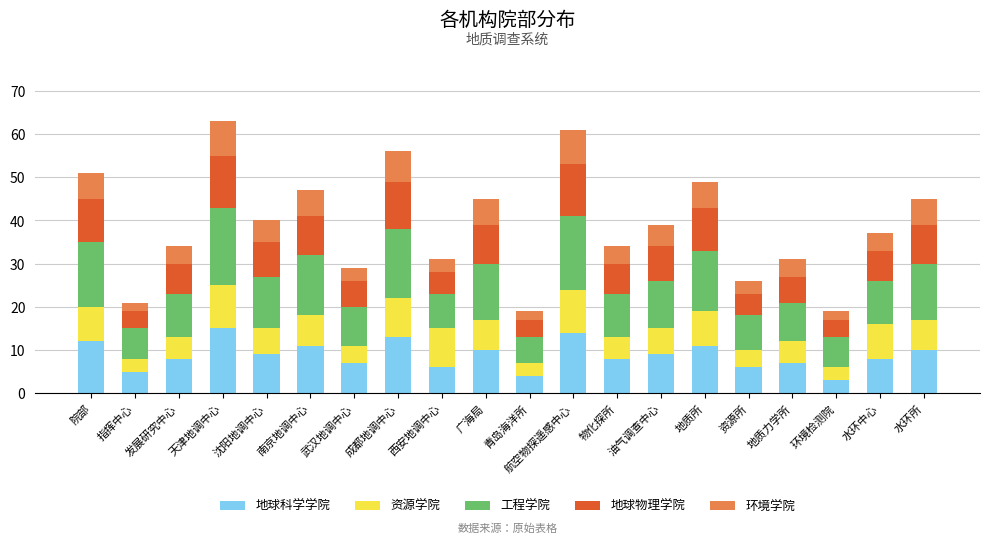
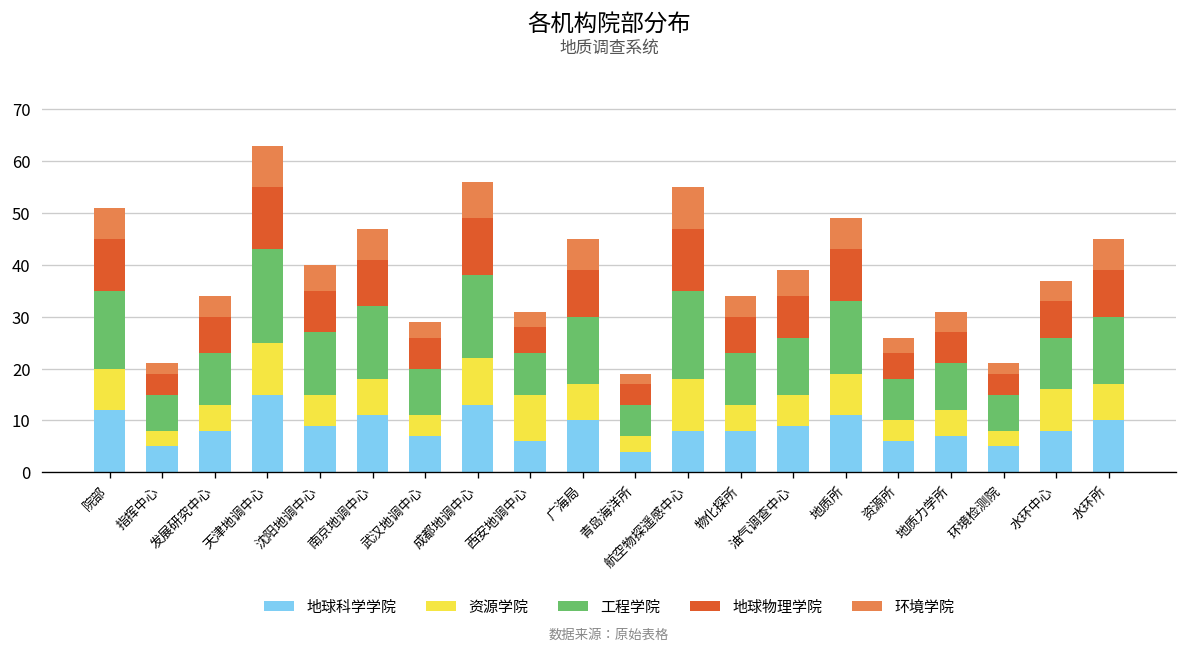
地球科学学院, 航空物探遥感中心: 14 -> 8
地球科学学院, 环境检测院: 3 -> 5
